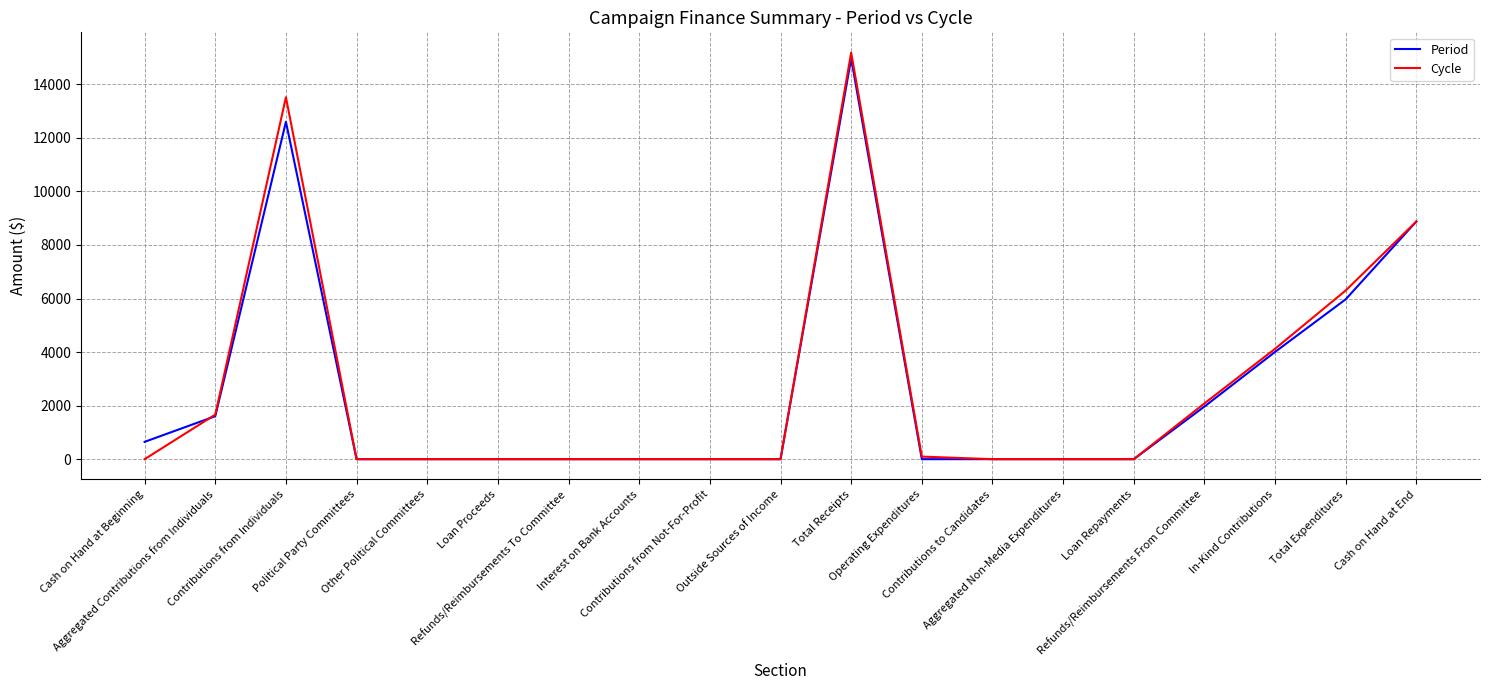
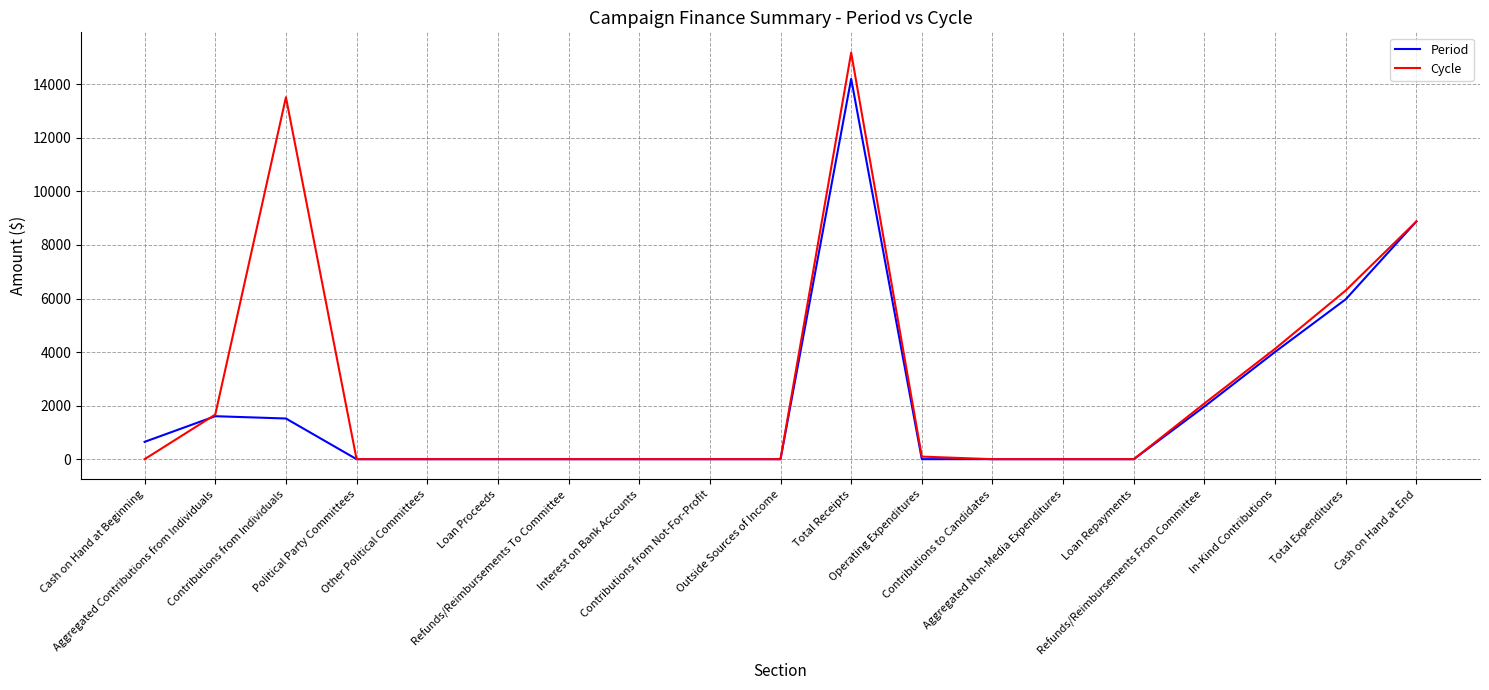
Period, Contributions from Individuals: 12600 -> 1500
Period, Total Receipts: 15000 -> 14200
